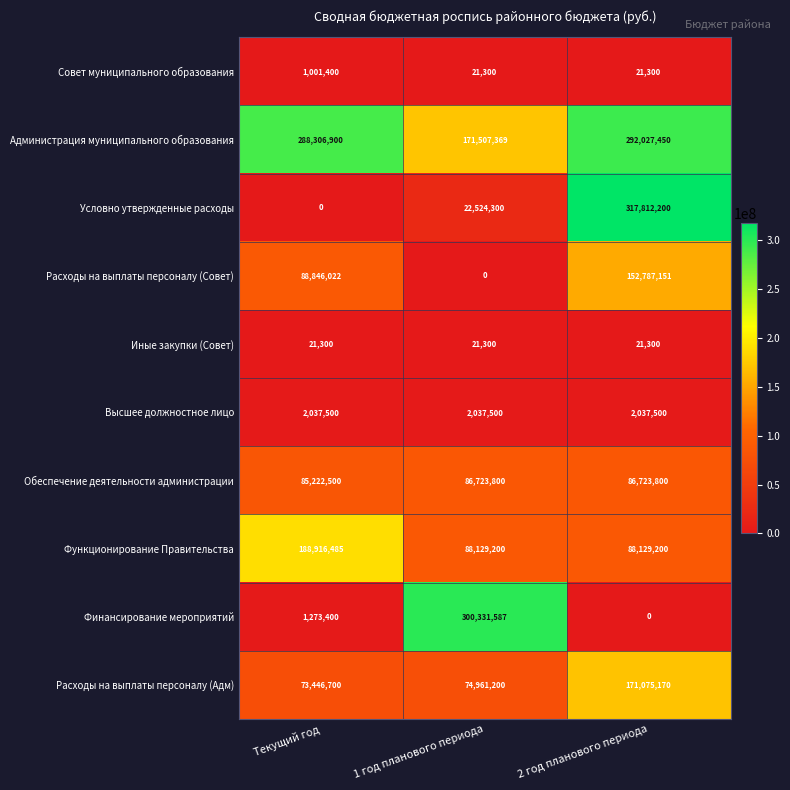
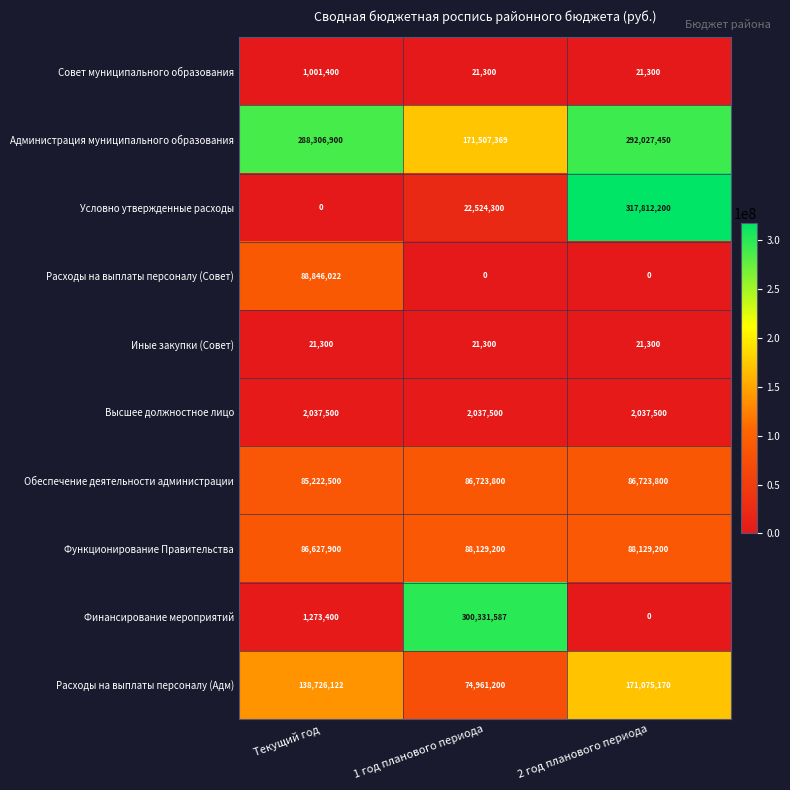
Расходы на выплаты персоналу (Совет), 2 год планового периода: 152,787,151 -> 0
Функционирование Правительства, Текущий год: 188,916,485 -> 86,627,900
Расходы на выплаты персоналу (Адм), Текущий год: 73,446,700 -> 138,726,122
